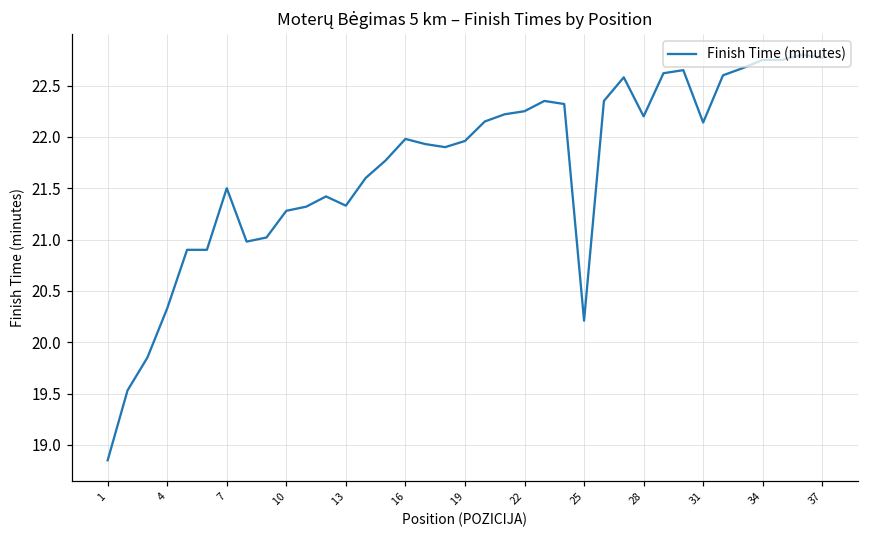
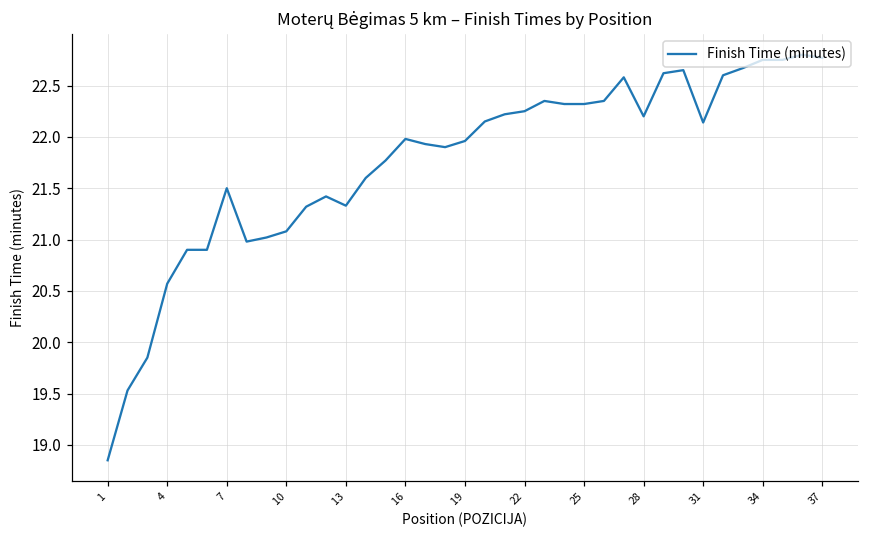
4: 20.3 -> 20.6
10: 21.3 -> 21.1
25: 20.2 -> 22.3
